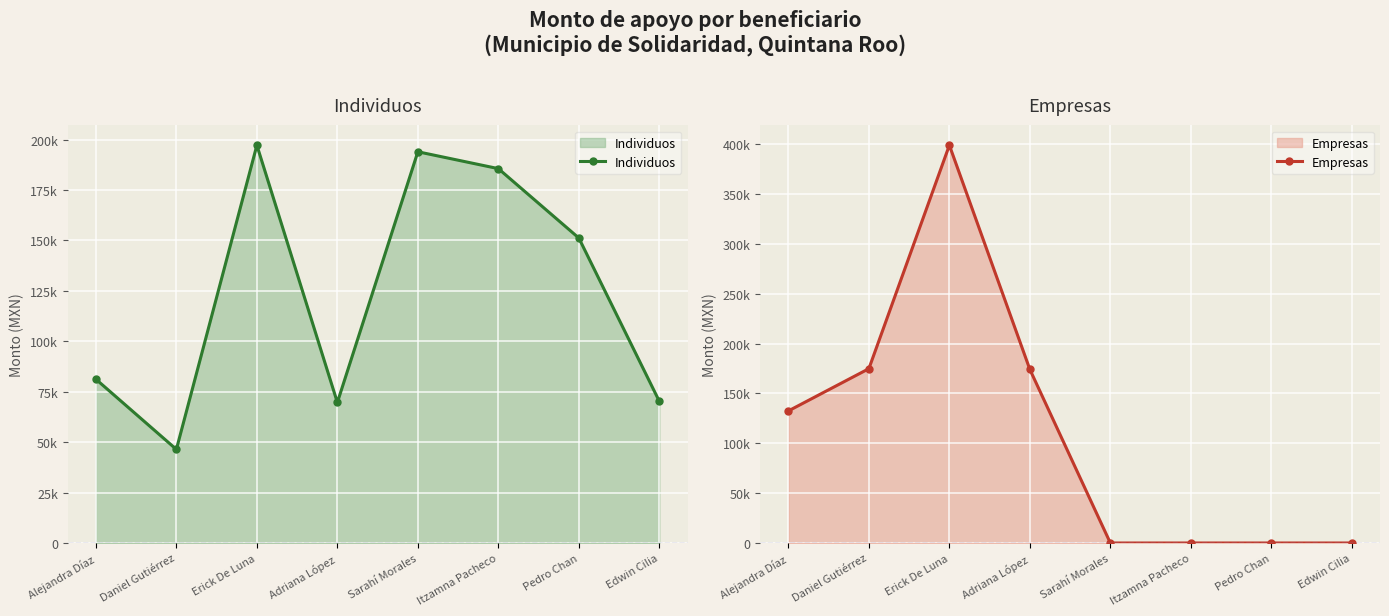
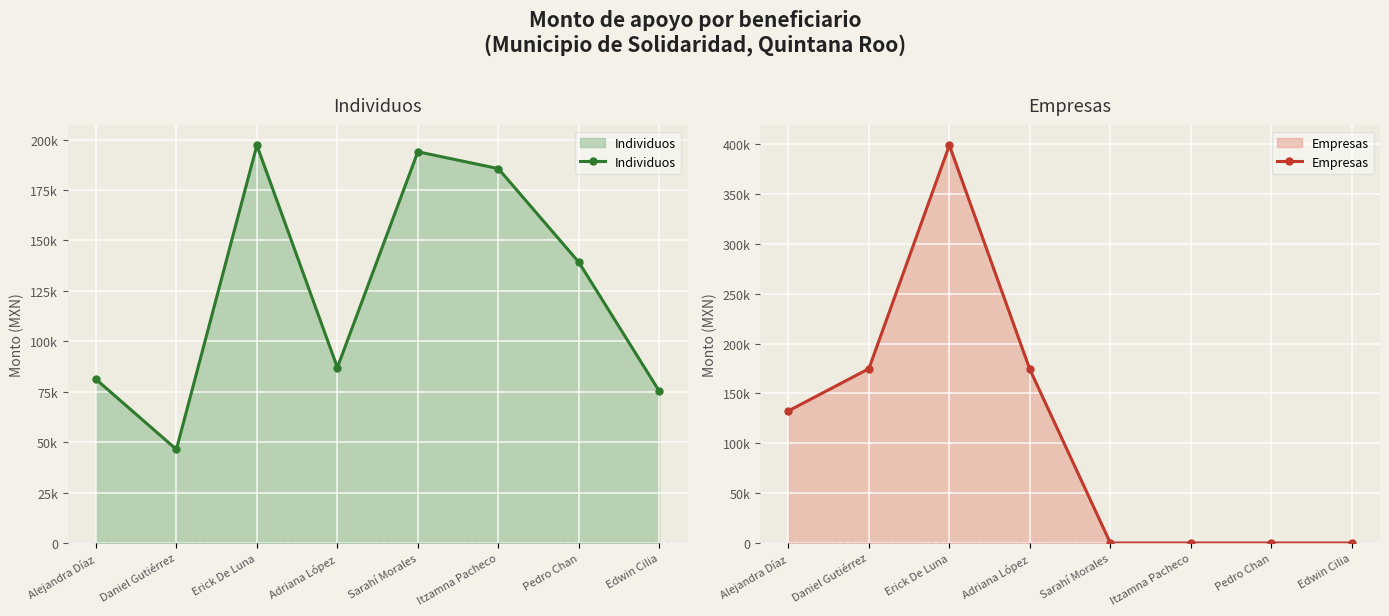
Individuos, Adriana López: 70000 -> 87000
Individuos, Pedro Chan: 151000 -> 139000
Individuos, Edwin Cilia: 70000 -> 75000
